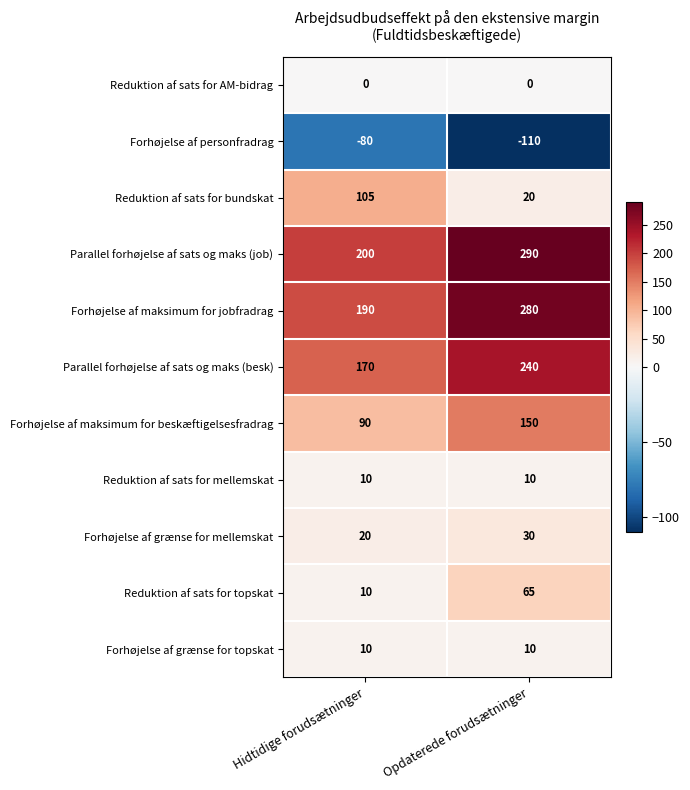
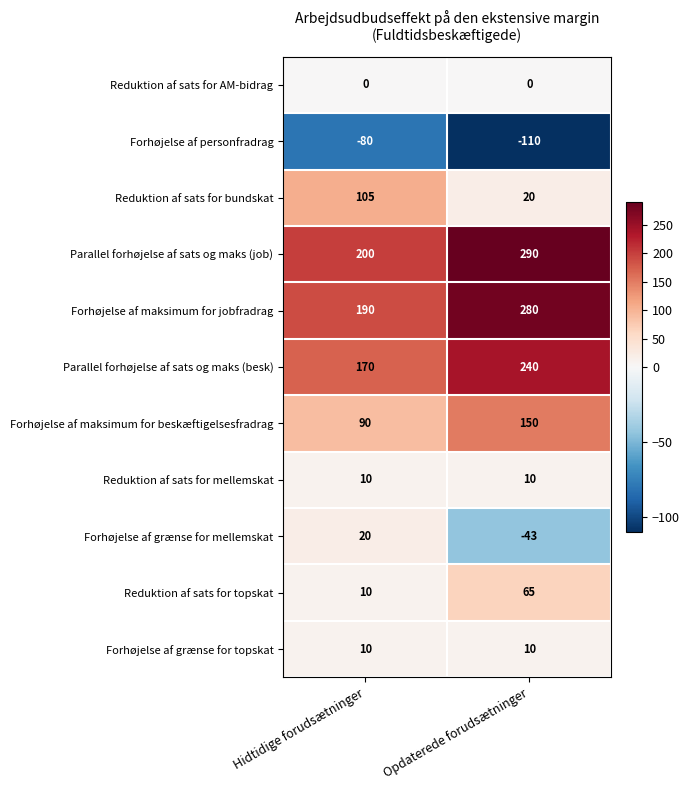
Forhøjelse af grænse for mellemskat, Opdaterede forudsætninger: 30 -> -43
